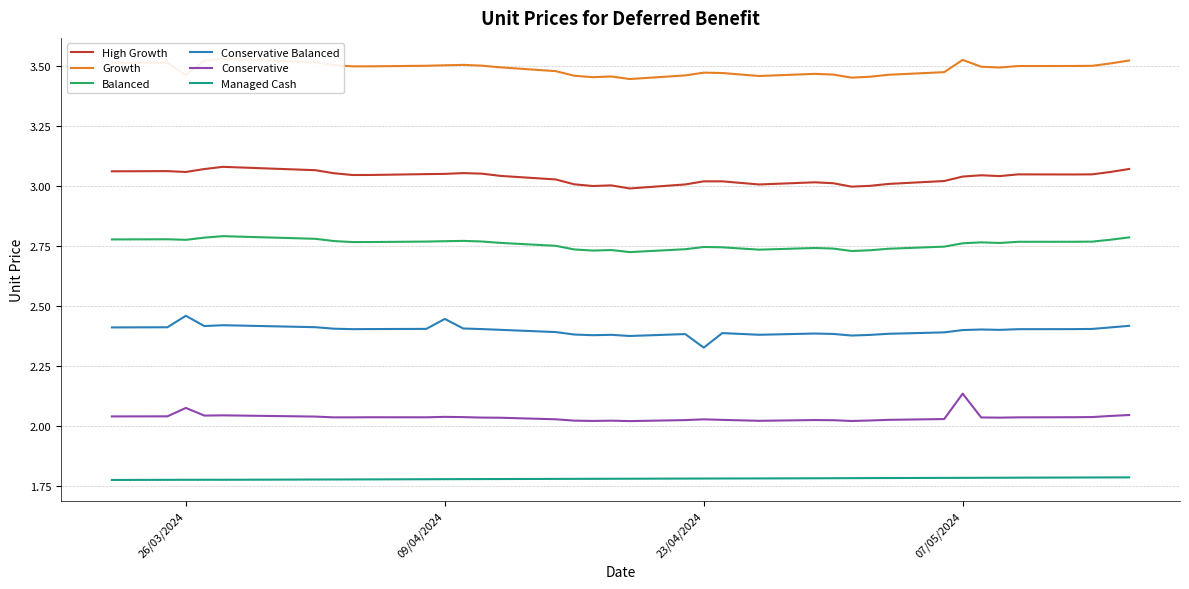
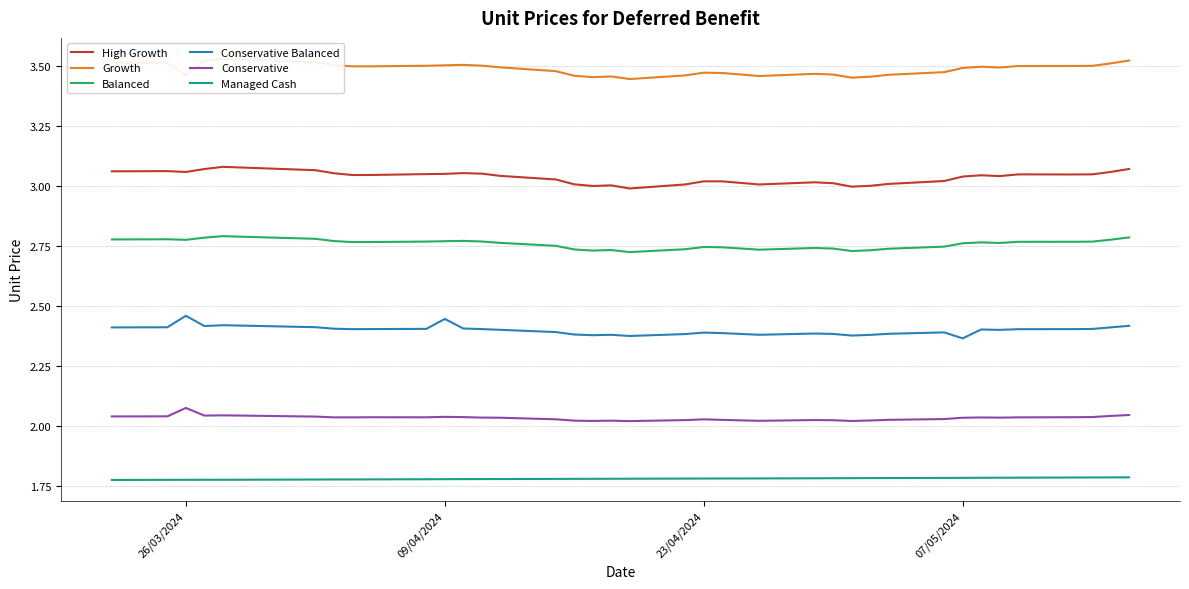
Conservative Balanced, 23/04/2024: 2.33 -> 2.39
Growth, 07/05/2024: 3.52 -> 3.49
Conservative Balanced, 07/05/2024: 2.40 -> 2.36
Conservative, 07/05/2024: 2.13 -> 2.03
